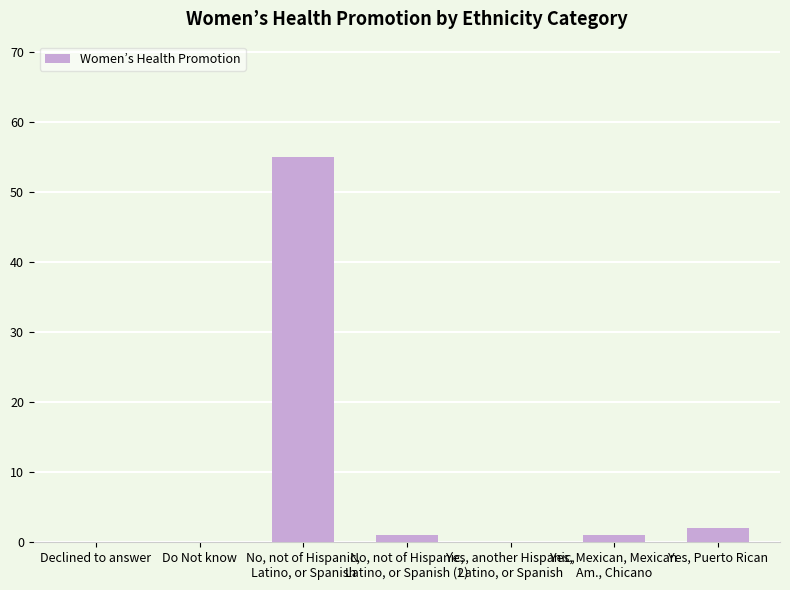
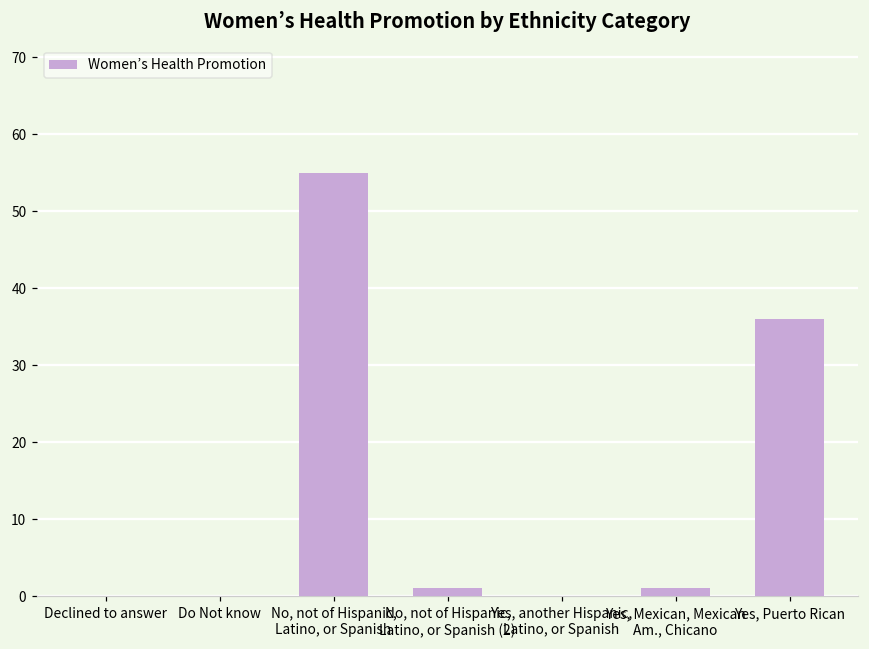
Yes, Puerto Rican: 2 -> 36
